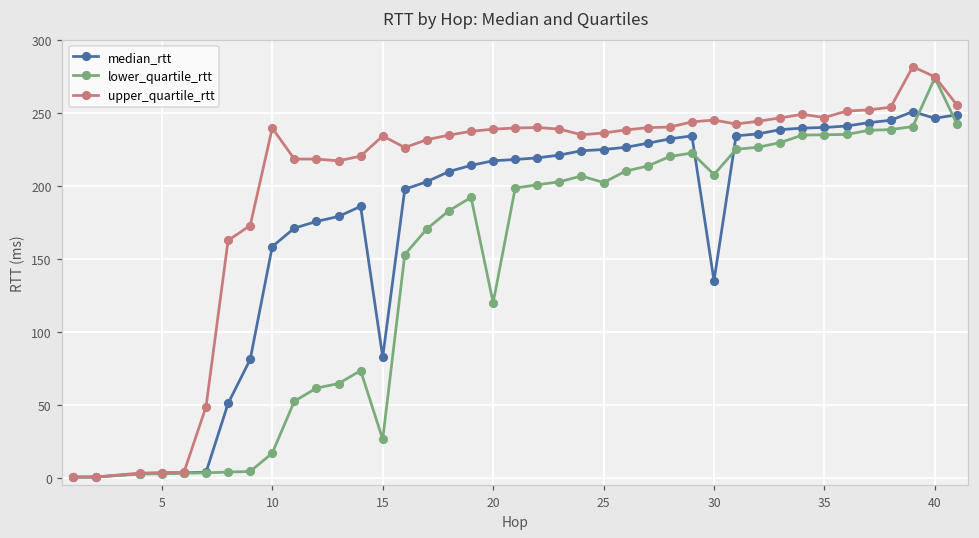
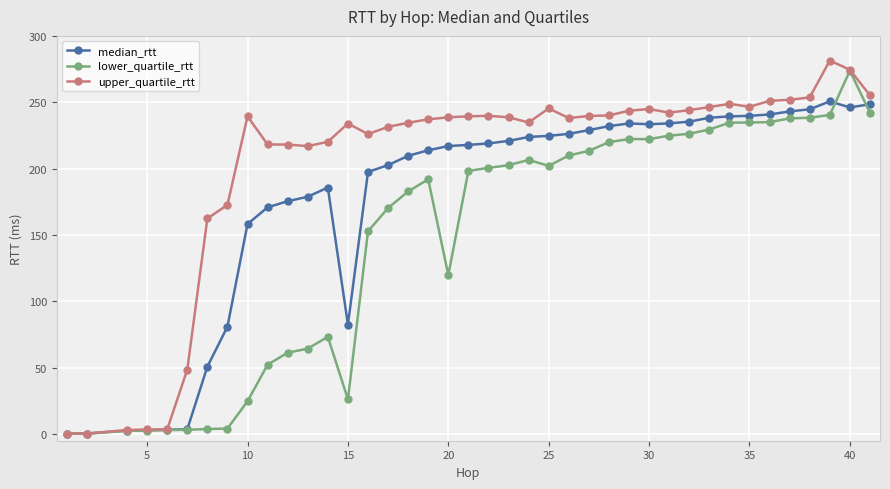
lower_quartile_rtt, 10: 17 -> 25
upper_quartile_rtt, 25: 236 -> 245
median_rtt, 30: 135 -> 233
lower_quartile_rtt, 30: 208 -> 222
